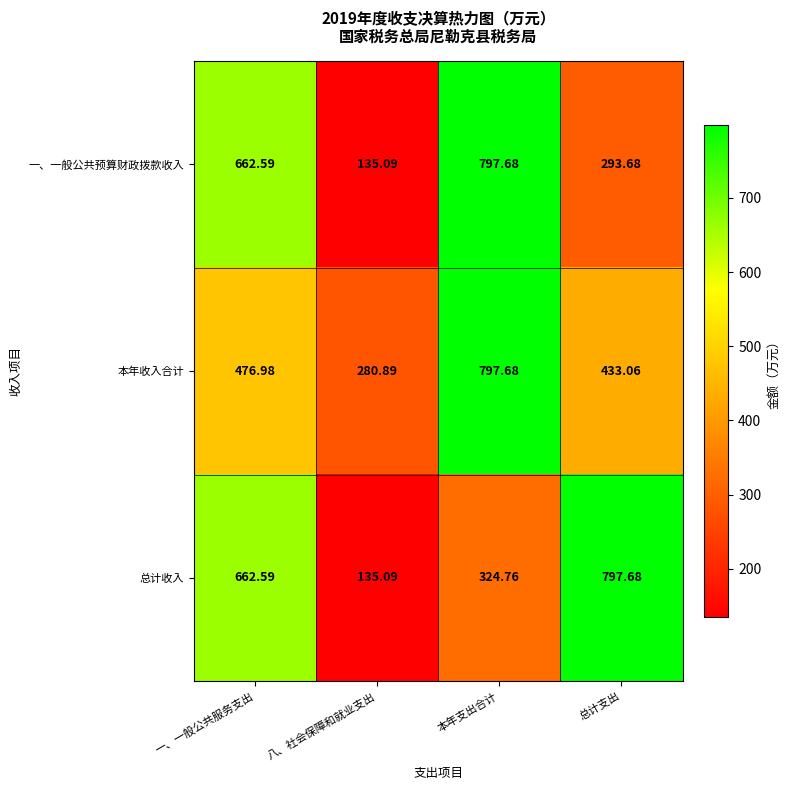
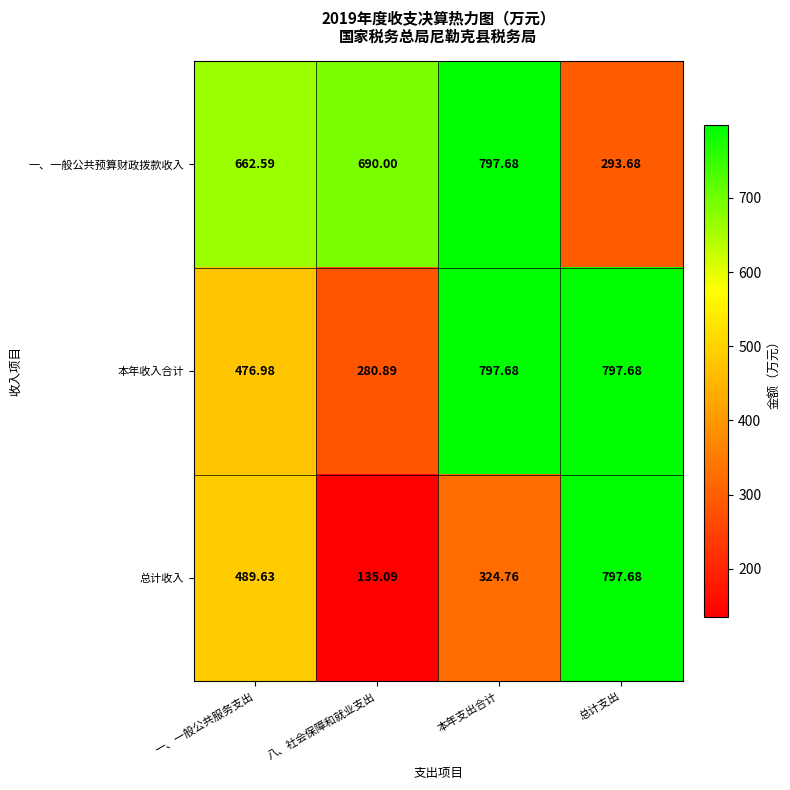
一、一般公共预算财政拨款收入, 八、社会保障和就业支出: 135.09 -> 690.00
本年收入合计, 总计支出: 433.06 -> 797.68
总计收入, 一、一般公共服务支出: 662.59 -> 489.63
